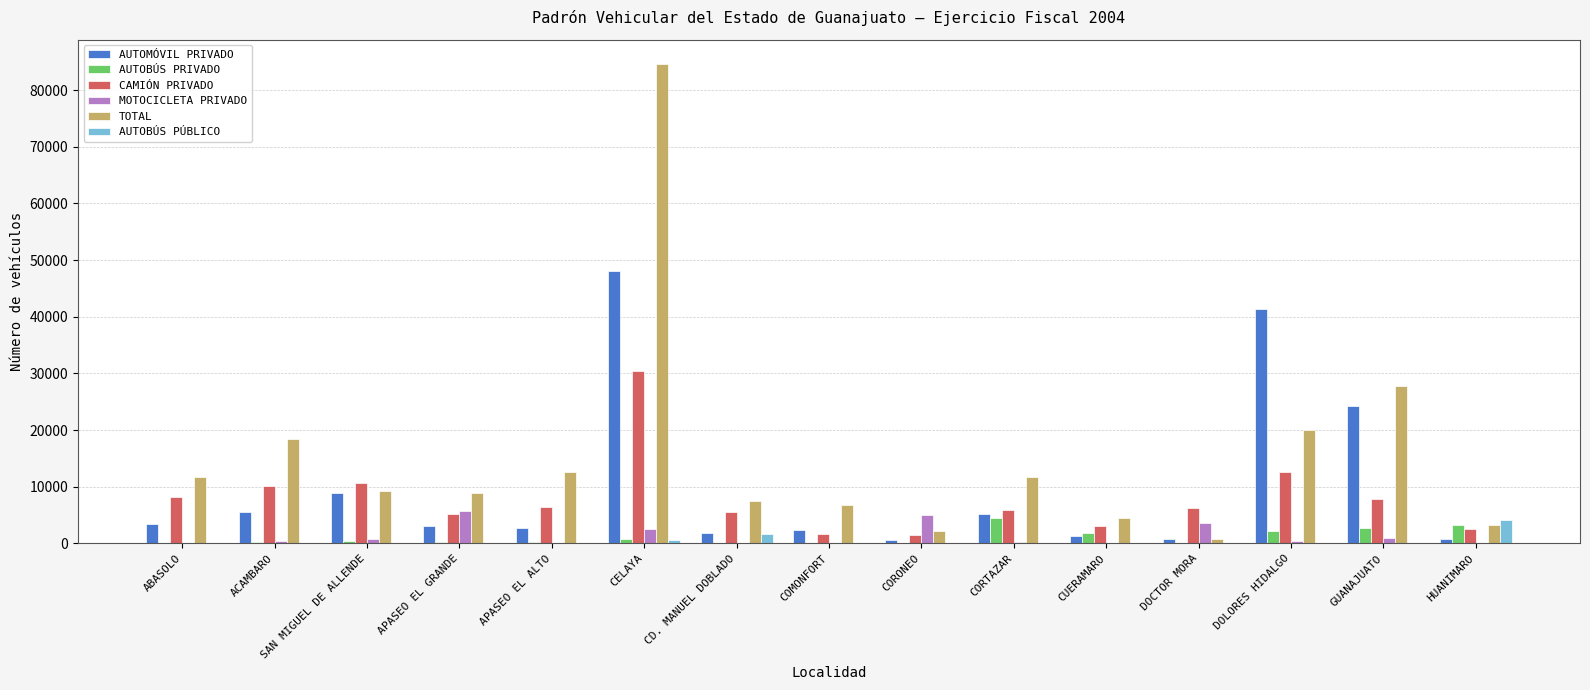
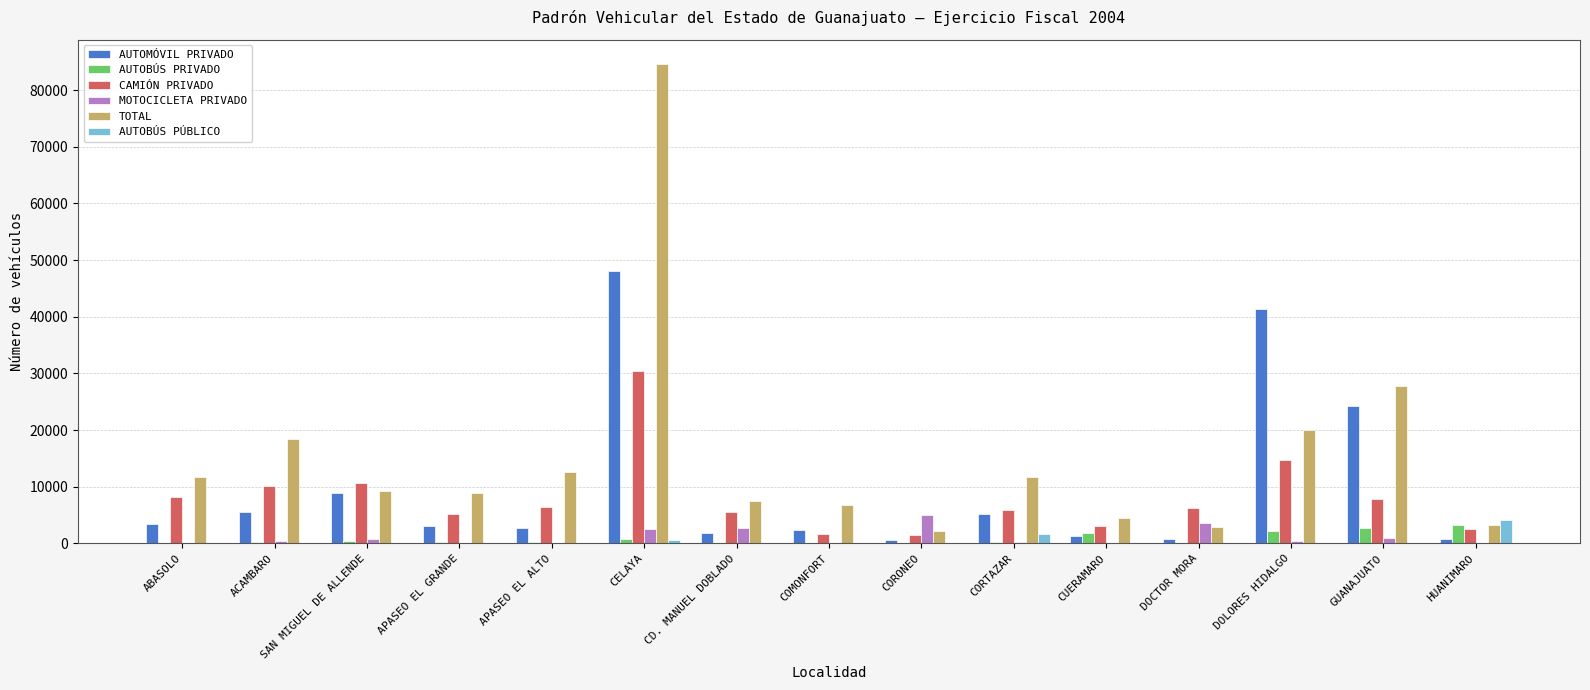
MOTOCICLETA PRIVADO, APASEO EL GRANDE: 6000 -> 0
MOTOCICLETA PRIVADO, CD. MANUEL DOBLADO: 0 -> 3000
AUTOBÚS PÚBLICO, CD. MANUEL DOBLADO: 2000 -> 0
AUTOBÚS PRIVADO, CORTAZAR: 4000 -> 0
AUTOBÚS PÚBLICO, CORTAZAR: 0 -> 2000
TOTAL, DOCTOR MORA: 1000 -> 3000
CAMIÓN PRIVADO, DOLORES HIDALGO: 13000 -> 15000
